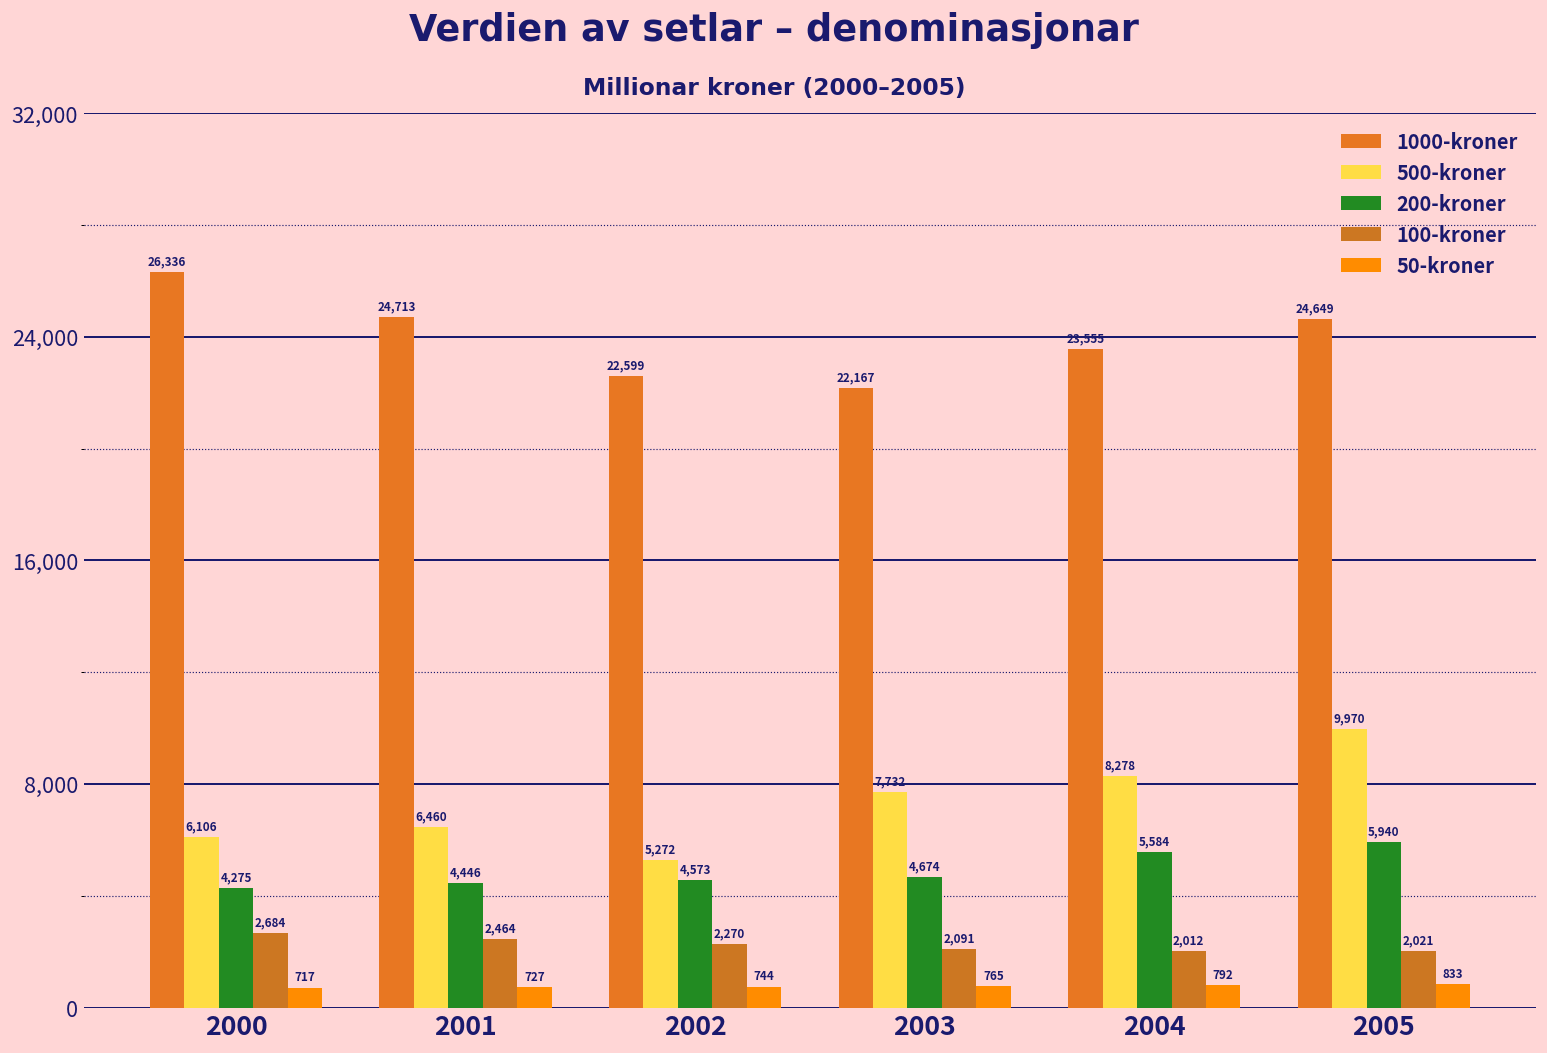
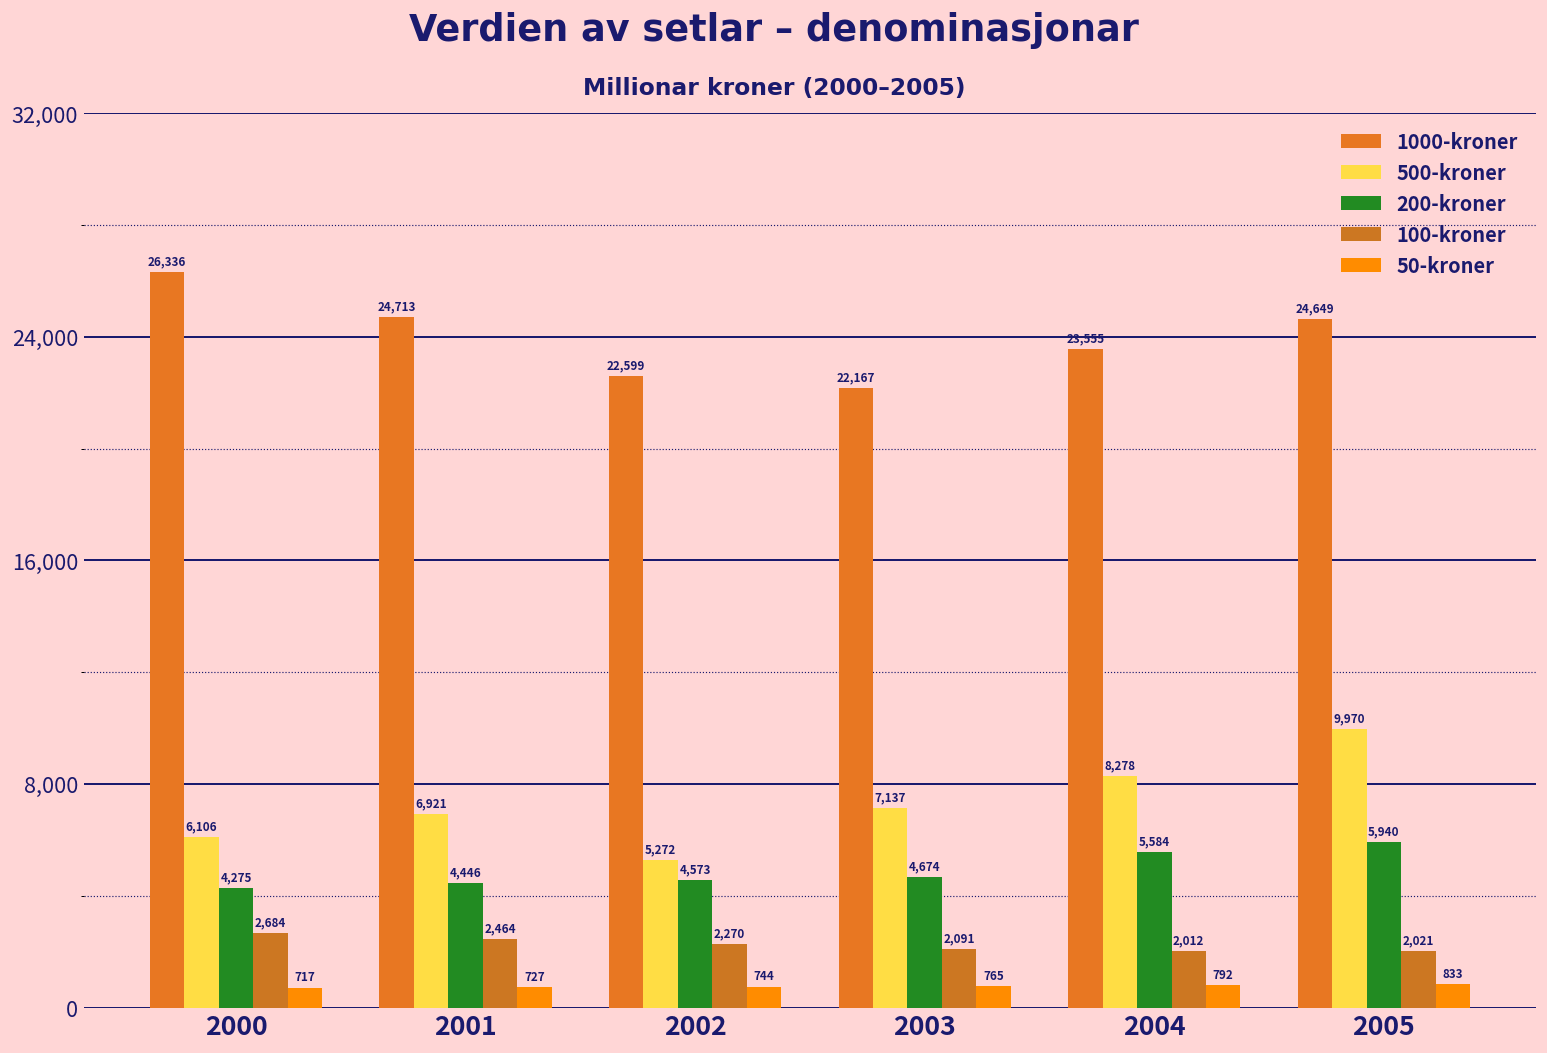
500-kroner, 2001: 6,460 -> 6,921
500-kroner, 2003: 7,732 -> 7,137
